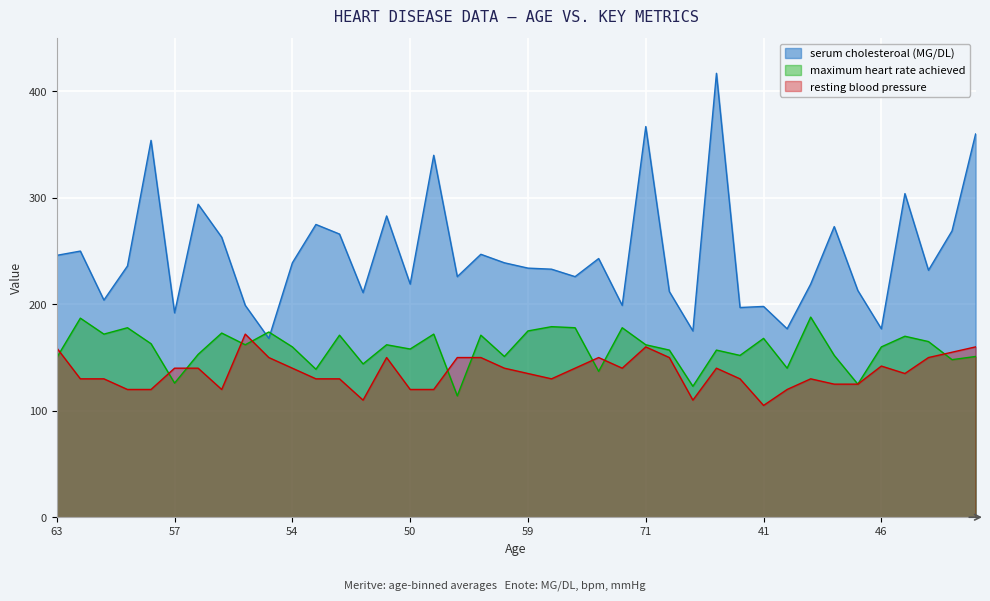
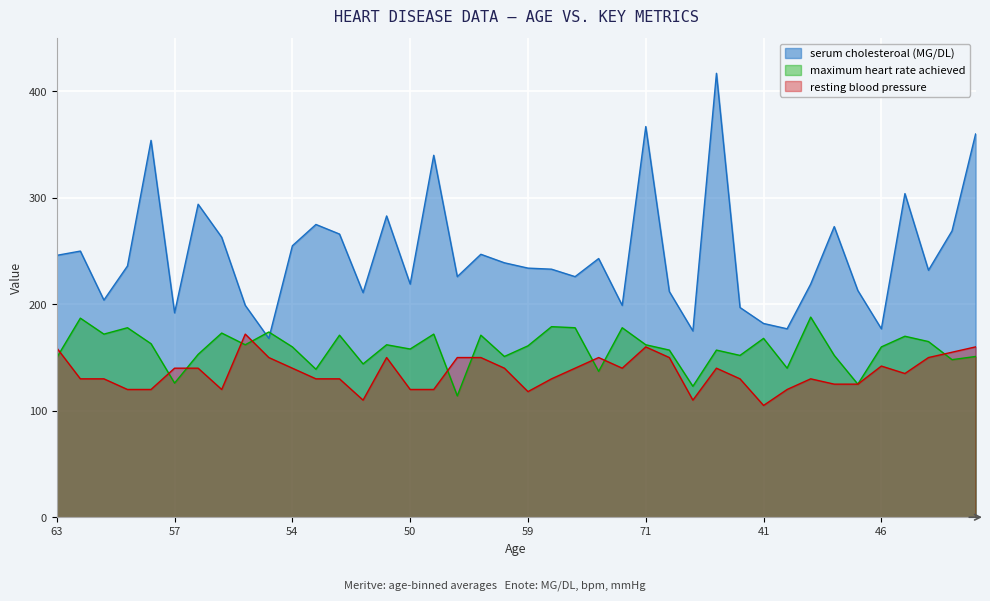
serum cholesteroal (MG/DL), 54: 239 -> 255
maximum heart rate achieved, 59: 175 -> 161
resting blood pressure, 59: 135 -> 118
serum cholesteroal (MG/DL), 41: 198 -> 182
